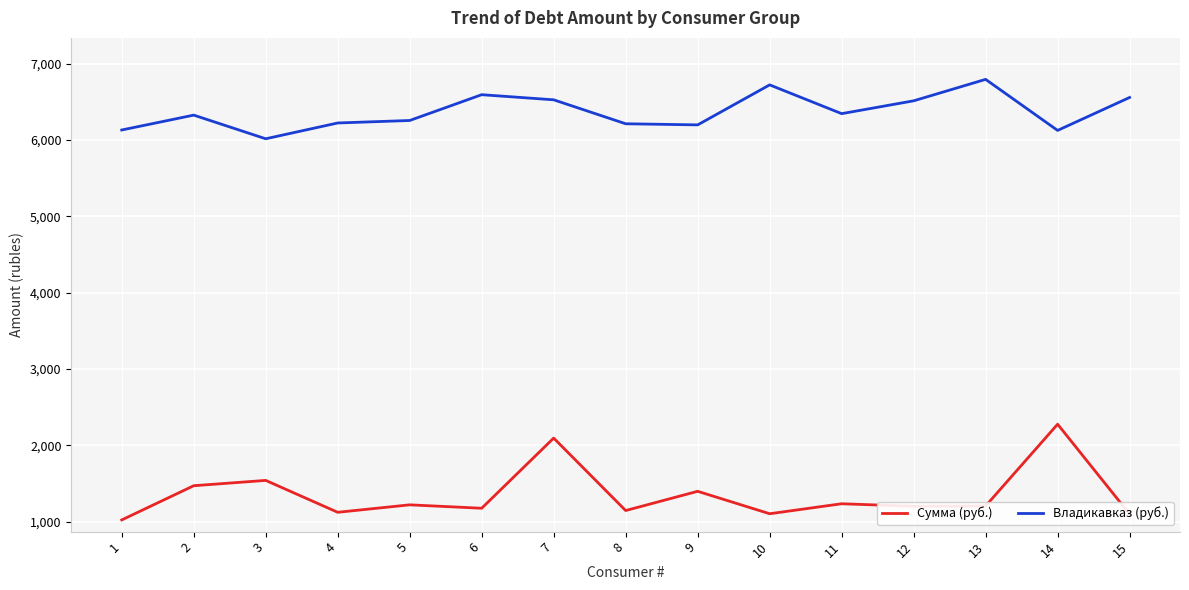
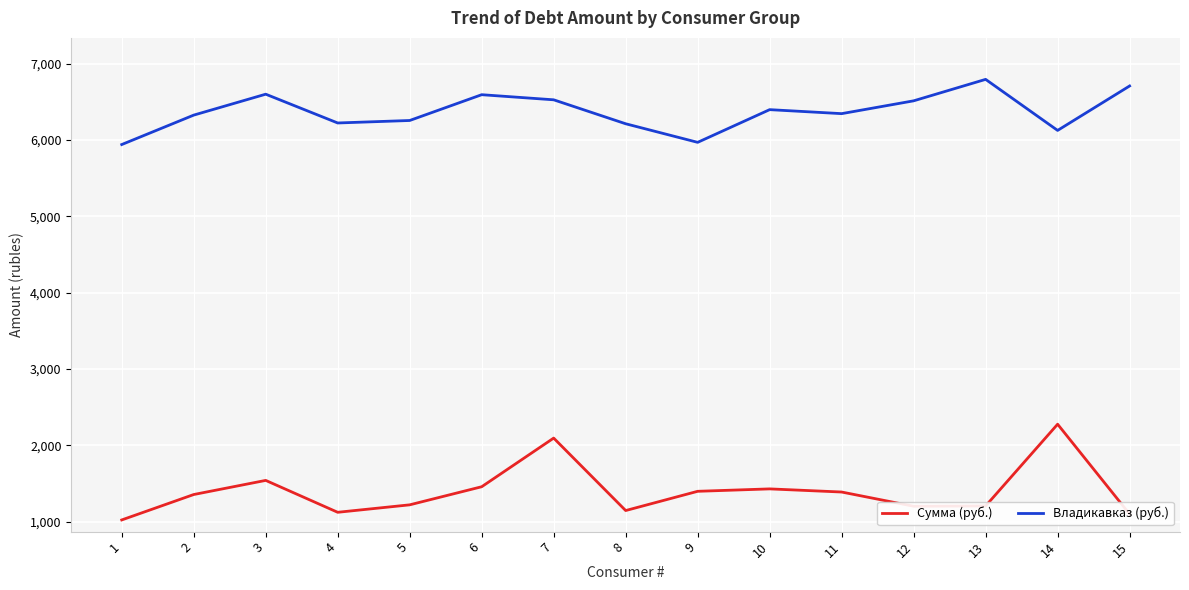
Владикавказ (руб.), 1: 6,100 -> 5,900
Сумма (руб.), 2: 1,500 -> 1,400
Владикавказ (руб.), 3: 6,000 -> 6,600
Сумма (руб.), 6: 1,200 -> 1,500
Владикавказ (руб.), 9: 6,200 -> 6,000
Сумма (руб.), 10: 1,100 -> 1,400
Владикавказ (руб.), 10: 6,700 -> 6,400
Сумма (руб.), 11: 1,200 -> 1,400
Владикавказ (руб.), 15: 6,600 -> 6,700
